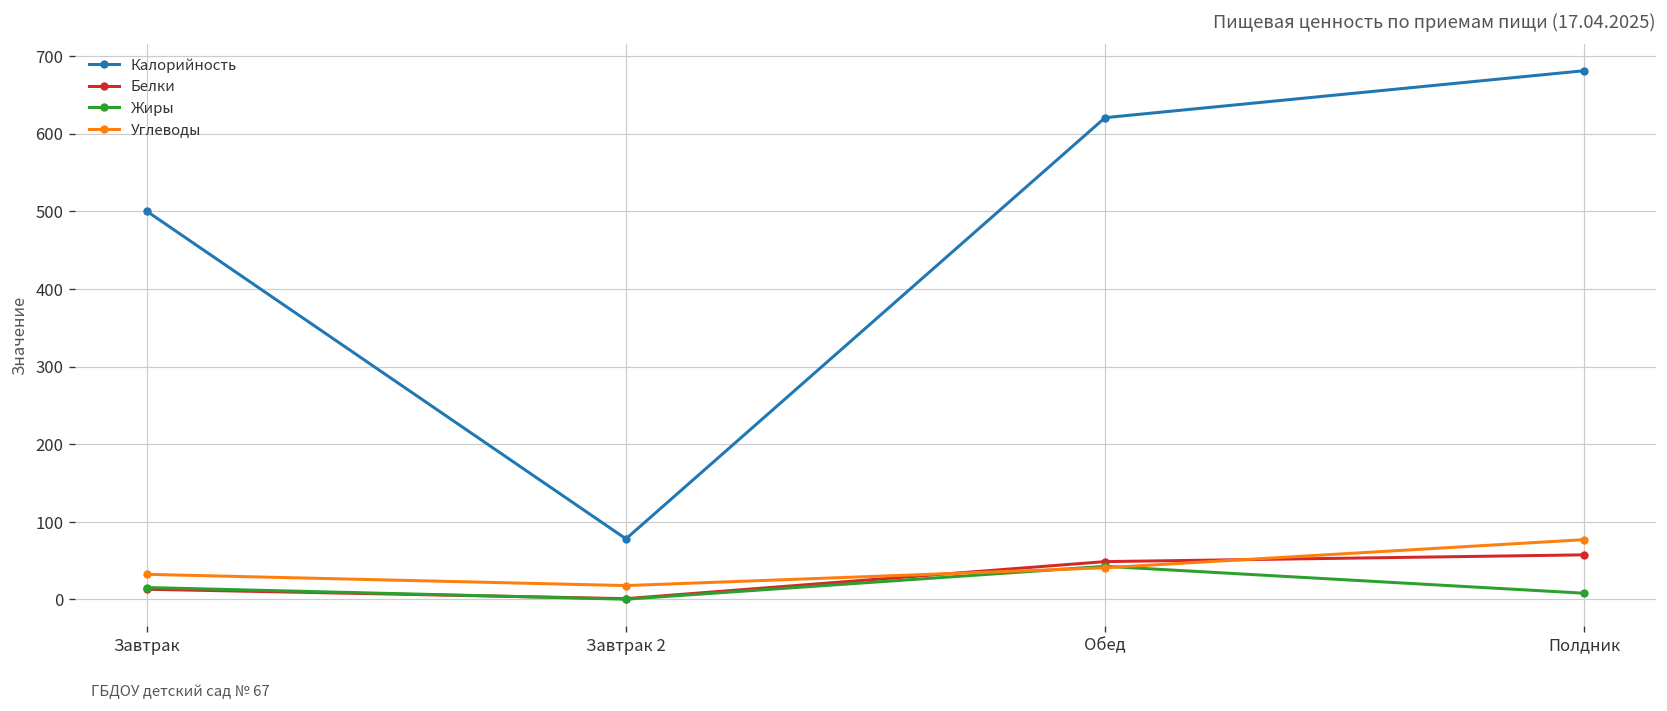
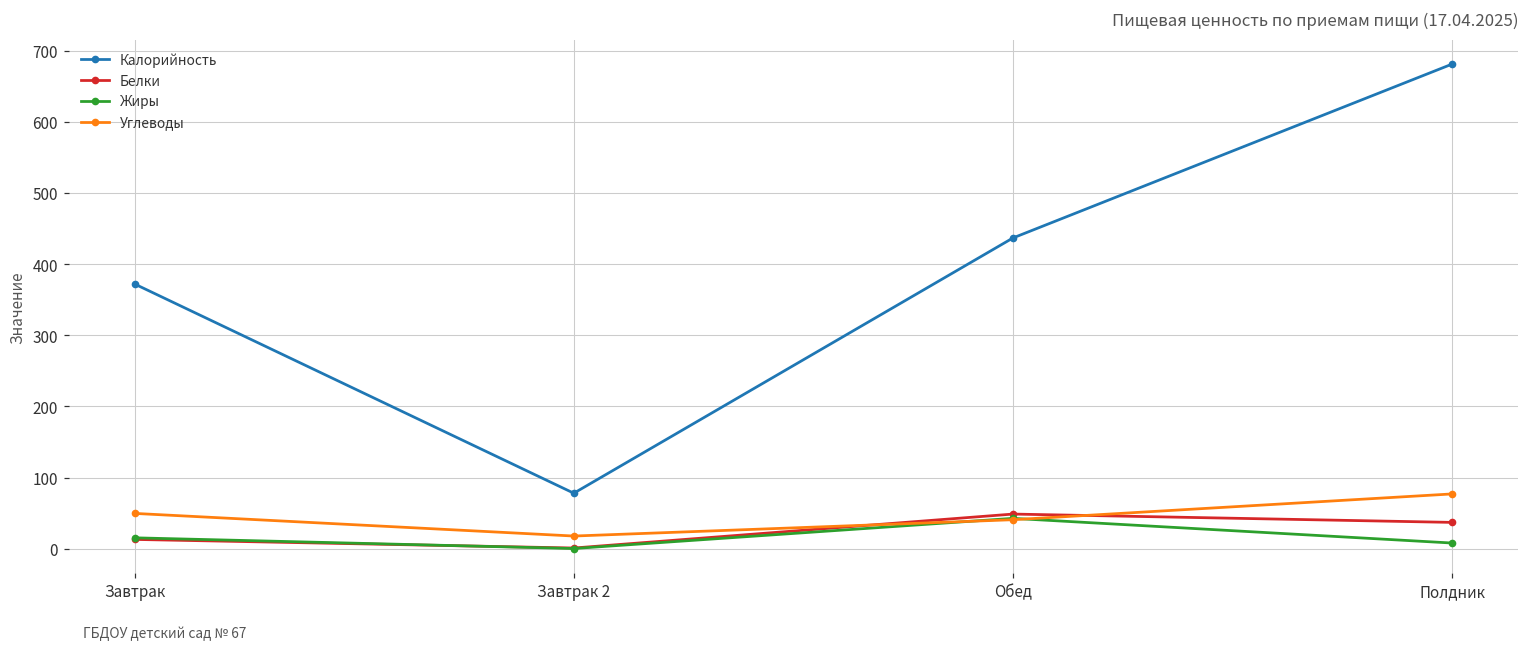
Калорийность, Завтрак: 500 -> 370
Углеводы, Завтрак: 30 -> 50
Калорийность, Обед: 620 -> 440
Белки, Полдник: 60 -> 40
